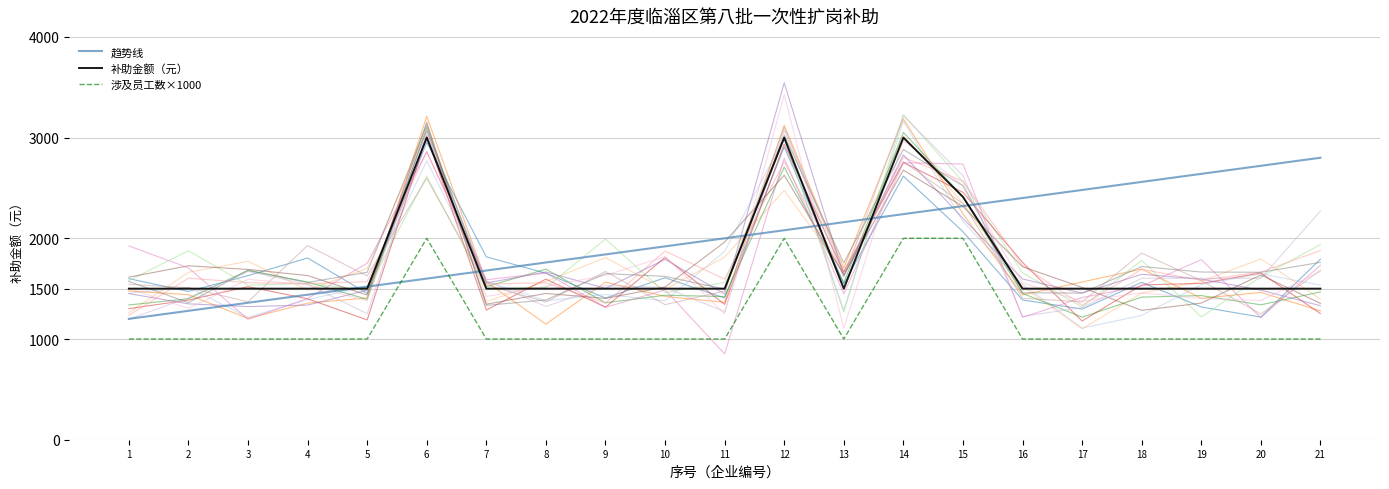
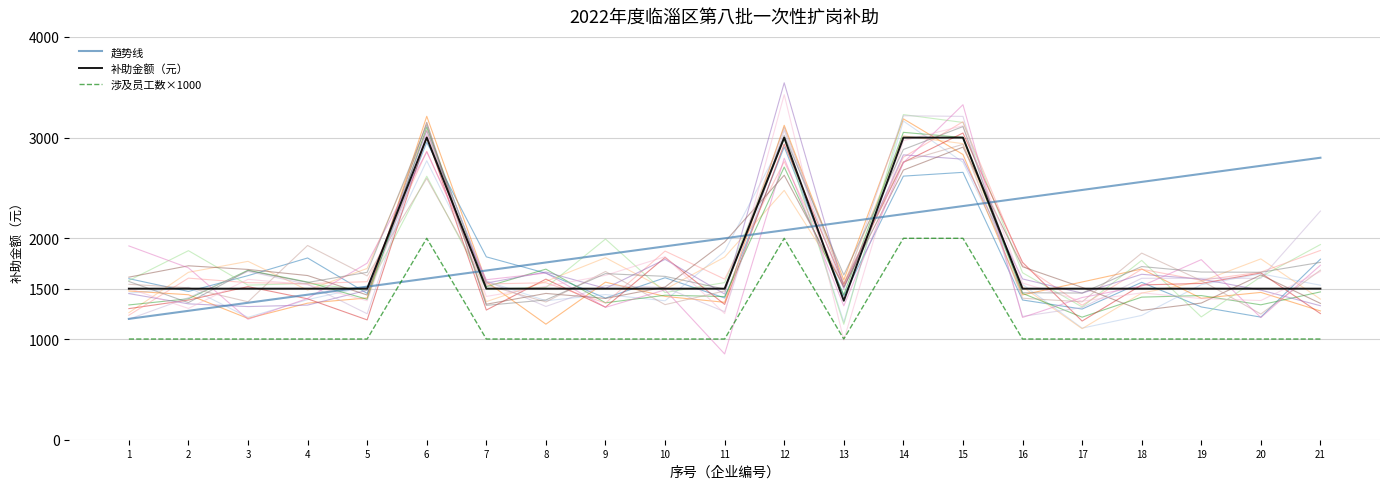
补助金额（元）, 13: 1500 -> 1380
补助金额（元）, 15: 2410 -> 3000
